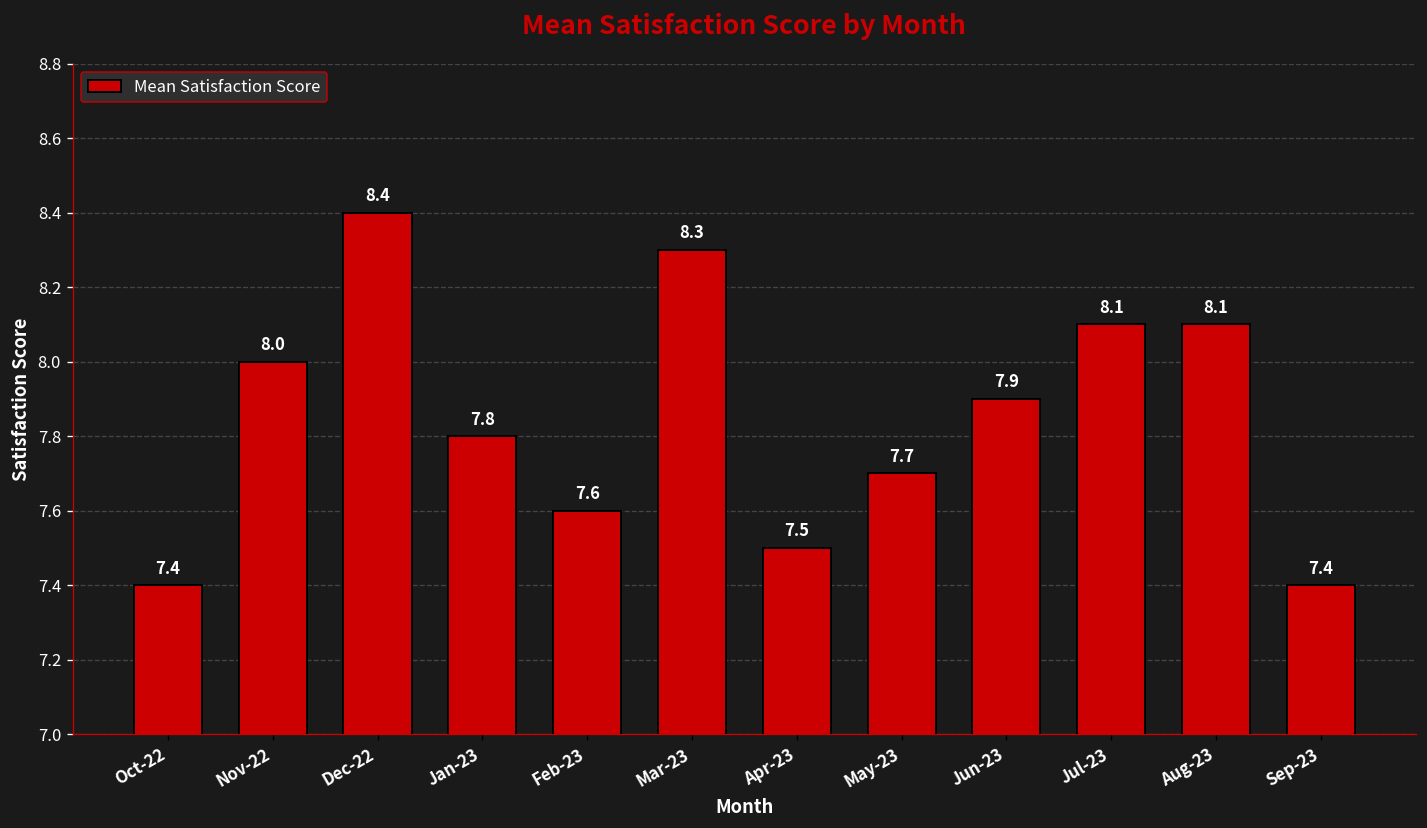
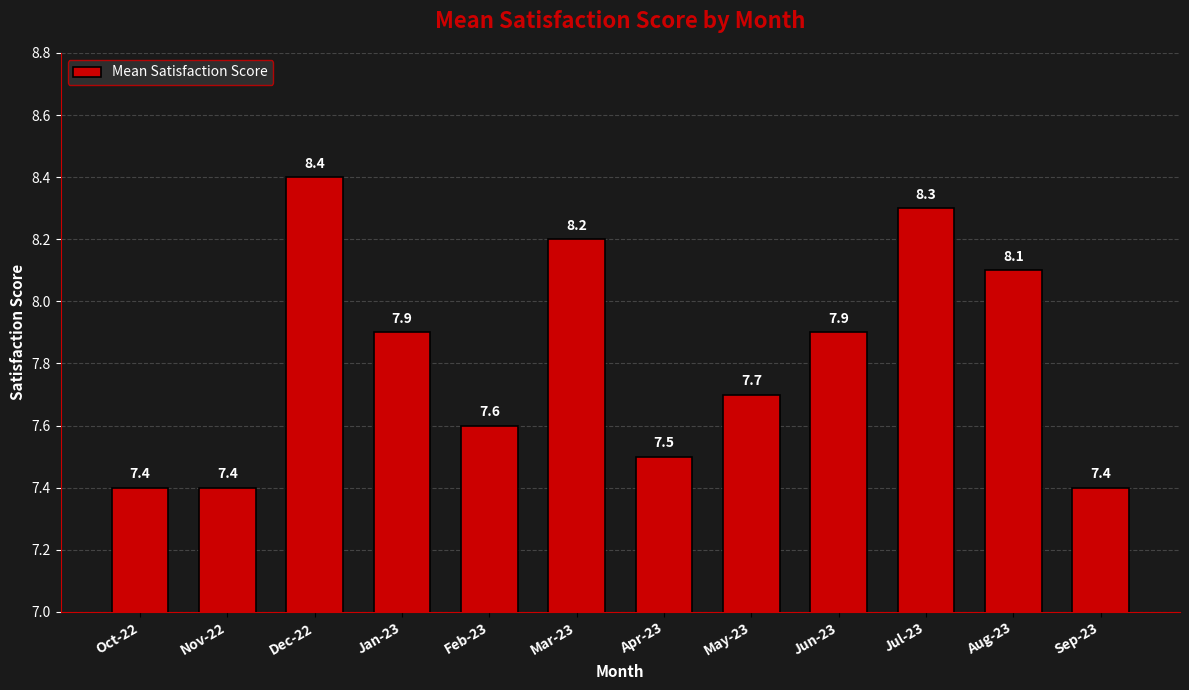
Nov-22: 8.0 -> 7.4
Jan-23: 7.8 -> 7.9
Mar-23: 8.3 -> 8.2
Jul-23: 8.1 -> 8.3
